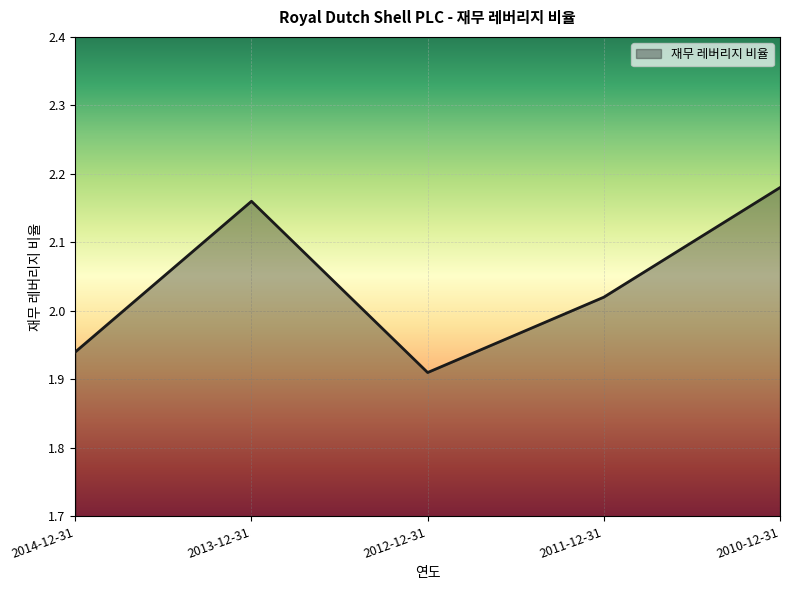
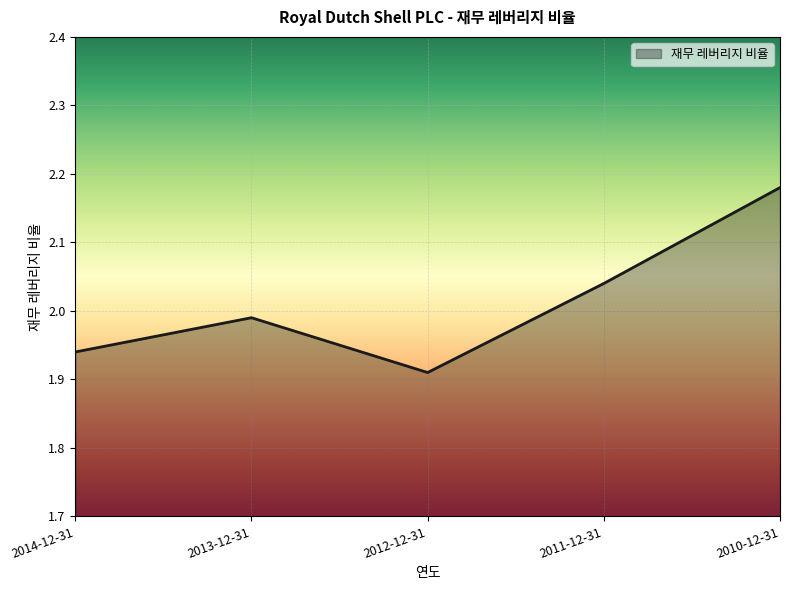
2013-12-31: 2.16 -> 1.99
2011-12-31: 2.02 -> 2.04
